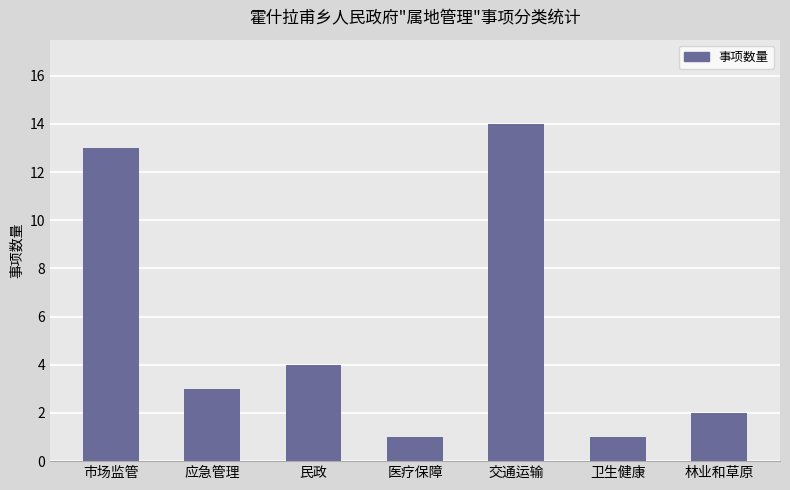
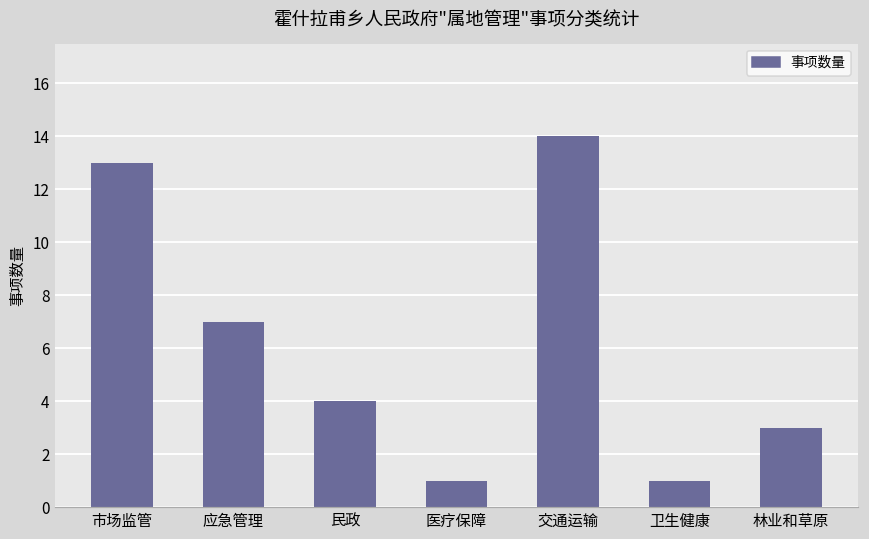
应急管理: 3 -> 7
林业和草原: 2 -> 3
